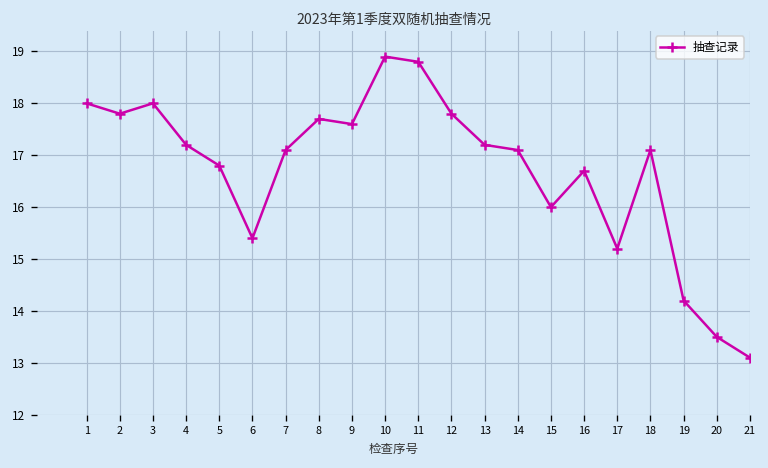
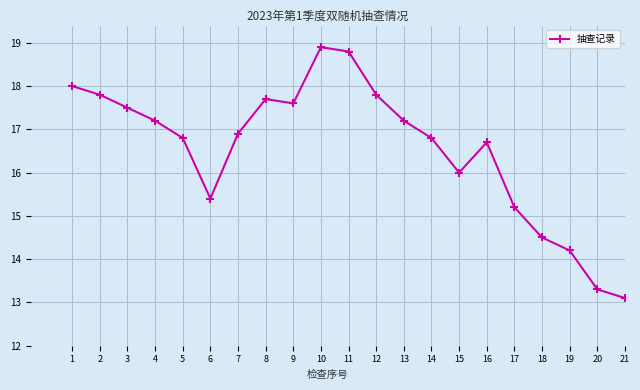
3: 18.0 -> 17.5
7: 17.1 -> 16.9
14: 17.1 -> 16.8
18: 17.1 -> 14.5
20: 13.5 -> 13.3
